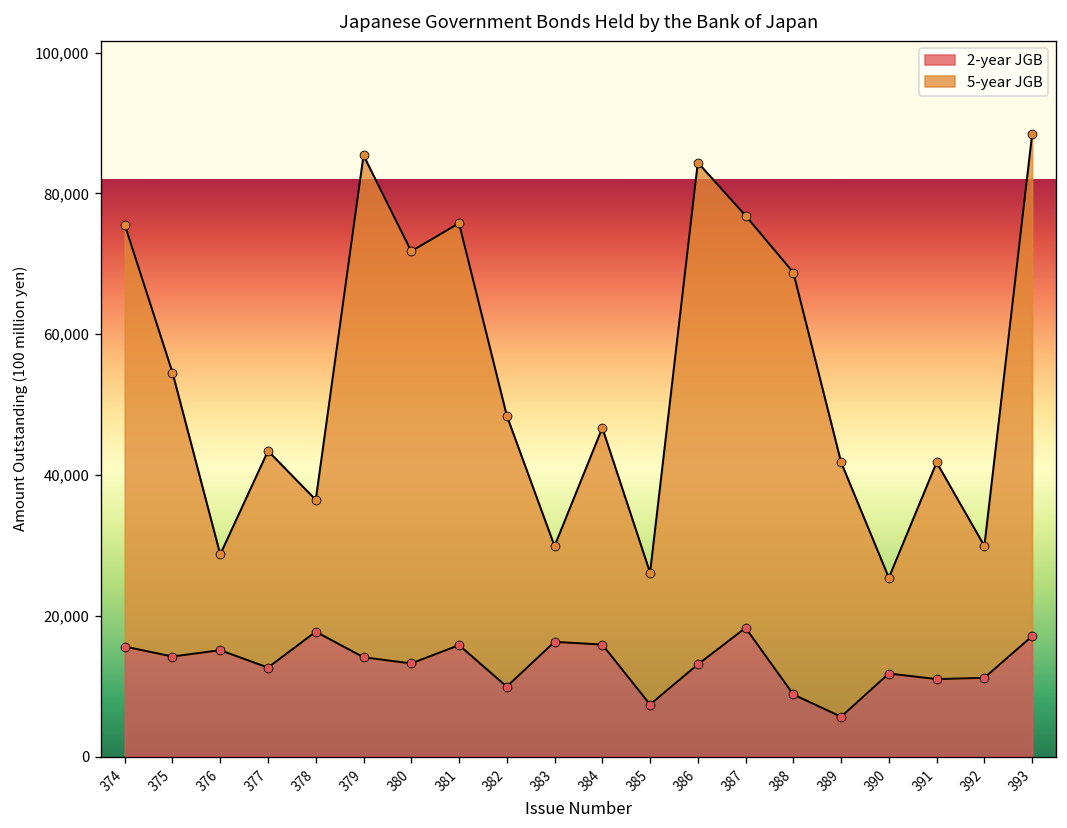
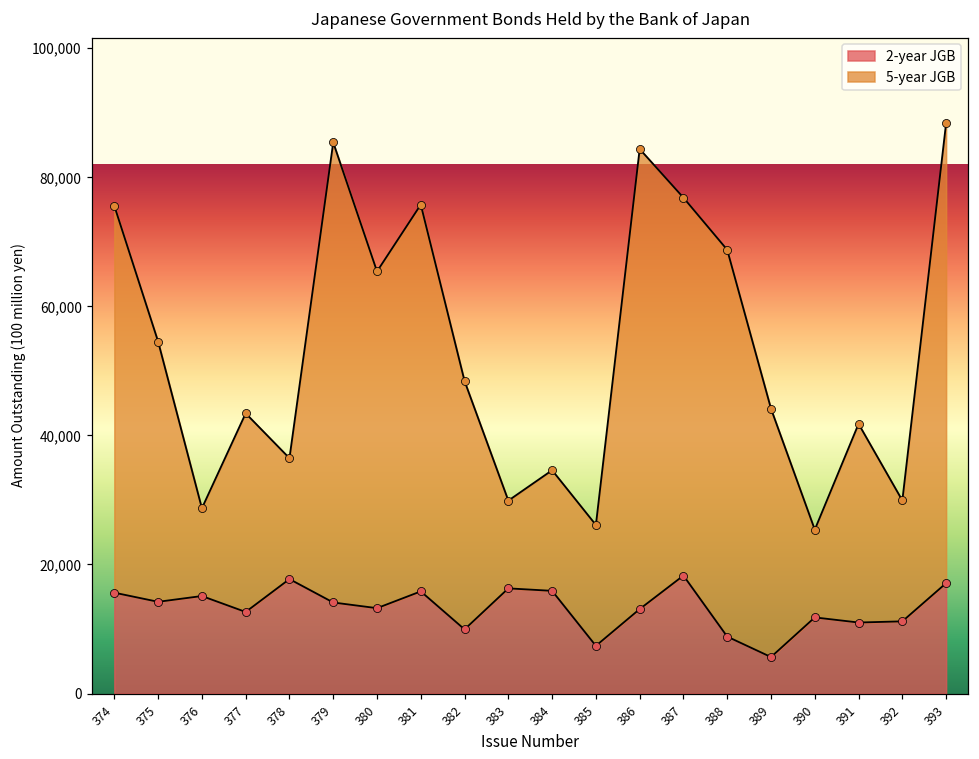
5-year JGB, 380: 59,000 -> 52,000
5-year JGB, 384: 31,000 -> 19,000
5-year JGB, 389: 36,000 -> 38,000
